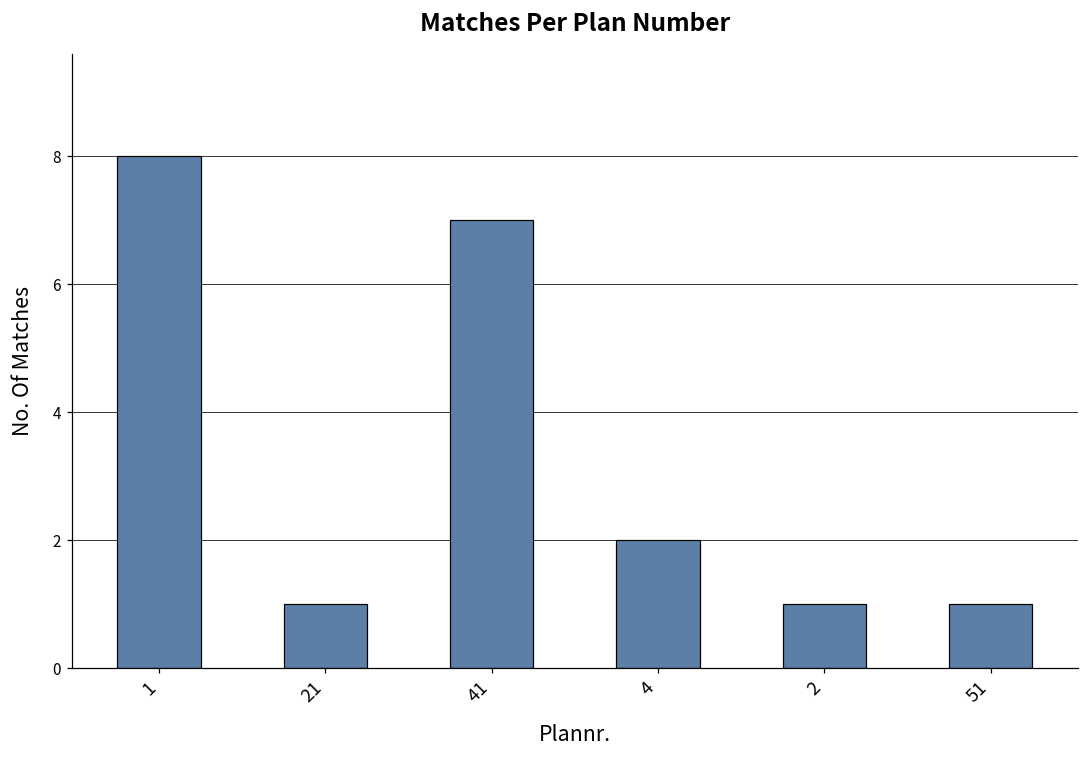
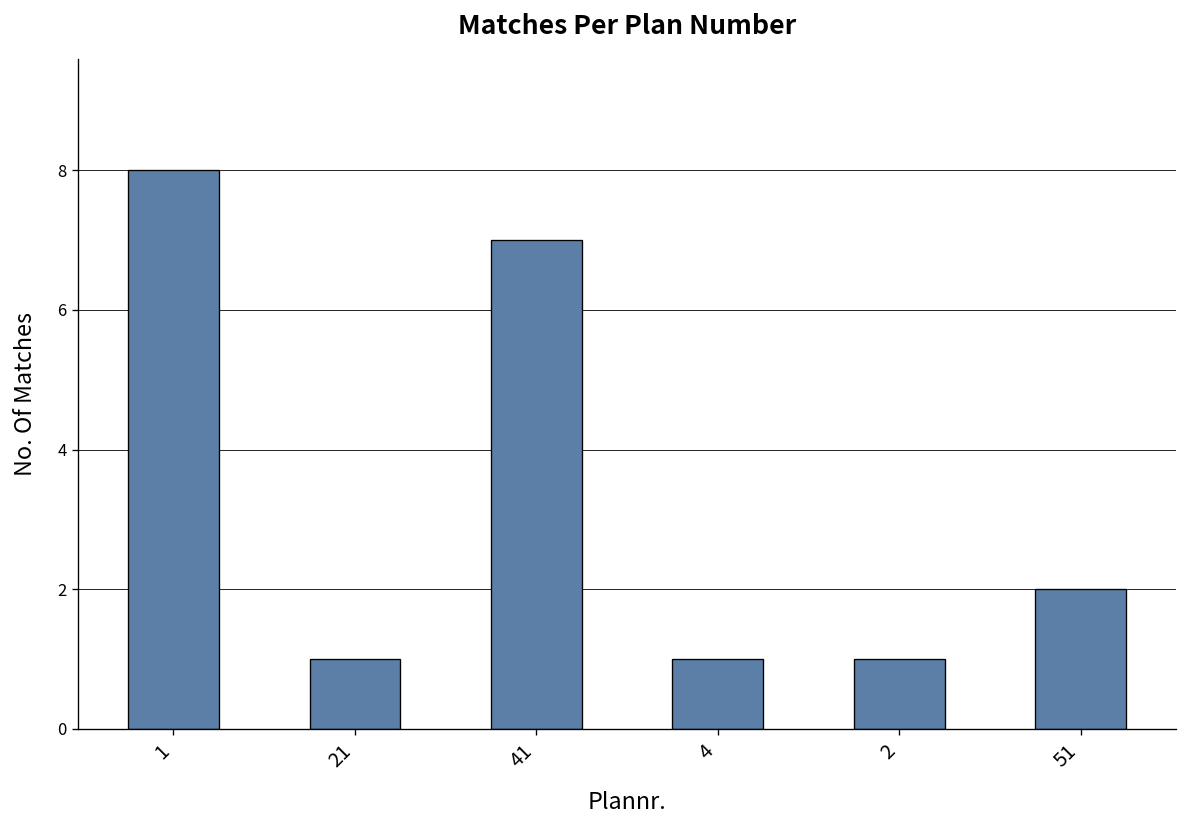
4: 2 -> 1
51: 1 -> 2
